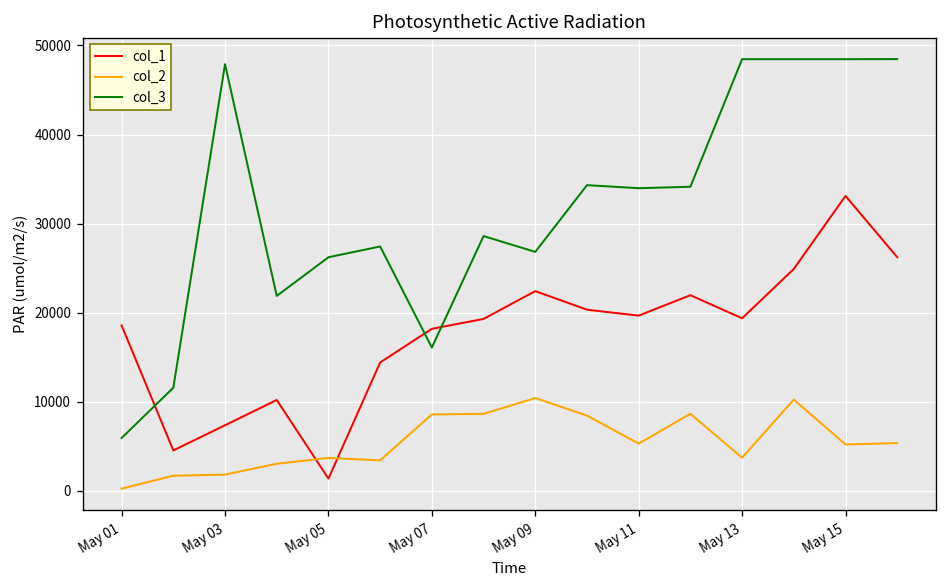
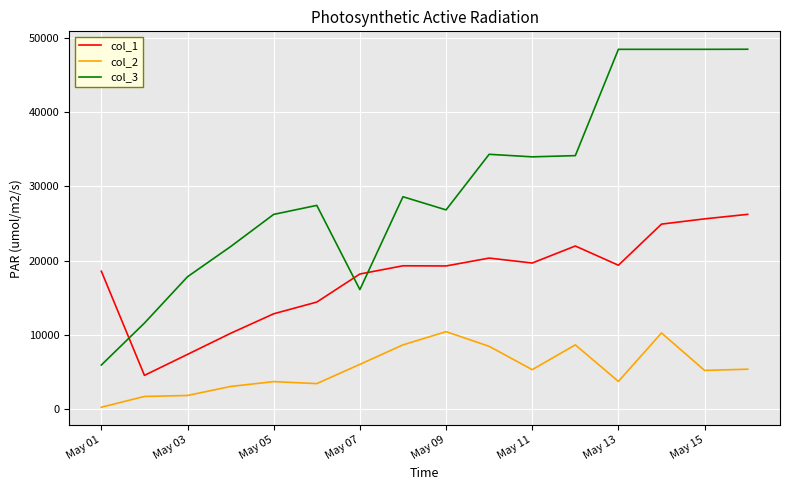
col_3, May 03: 48000 -> 18000
col_1, May 05: 1000 -> 13000
col_2, May 07: 9000 -> 6000
col_1, May 09: 22000 -> 19000
col_1, May 15: 33000 -> 26000
